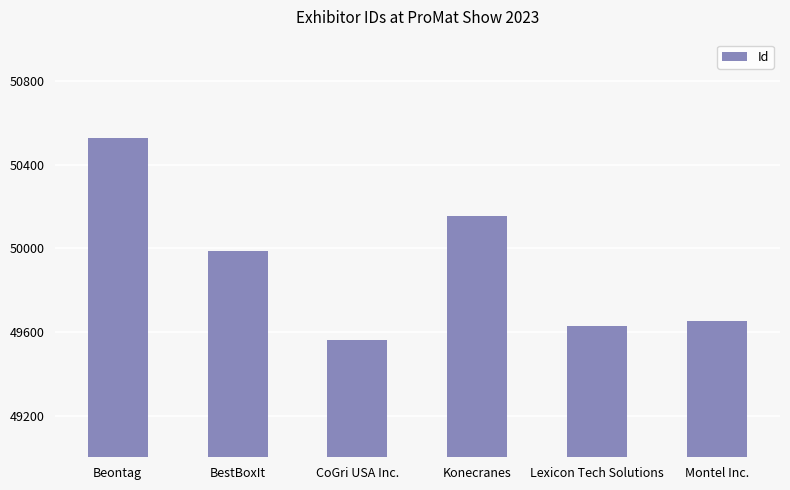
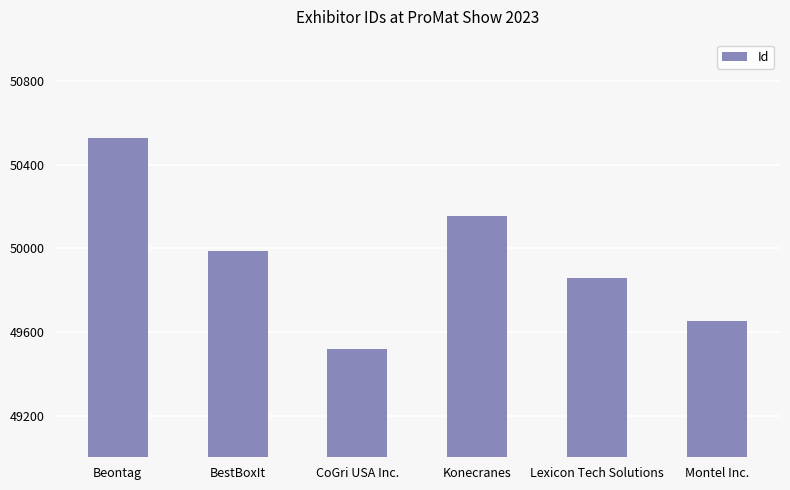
CoGri USA Inc.: 49560 -> 49520
Lexicon Tech Solutions: 49630 -> 49860
